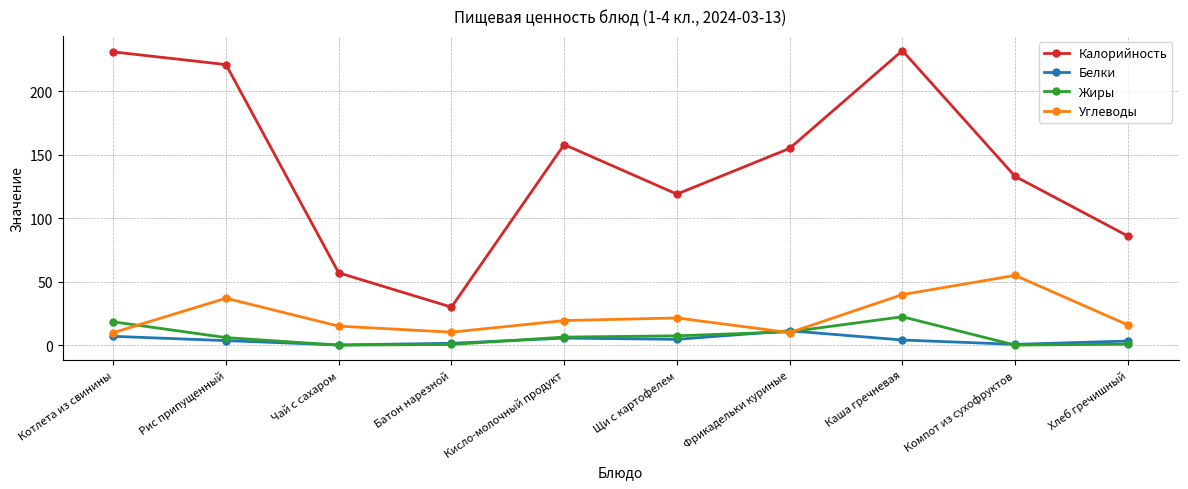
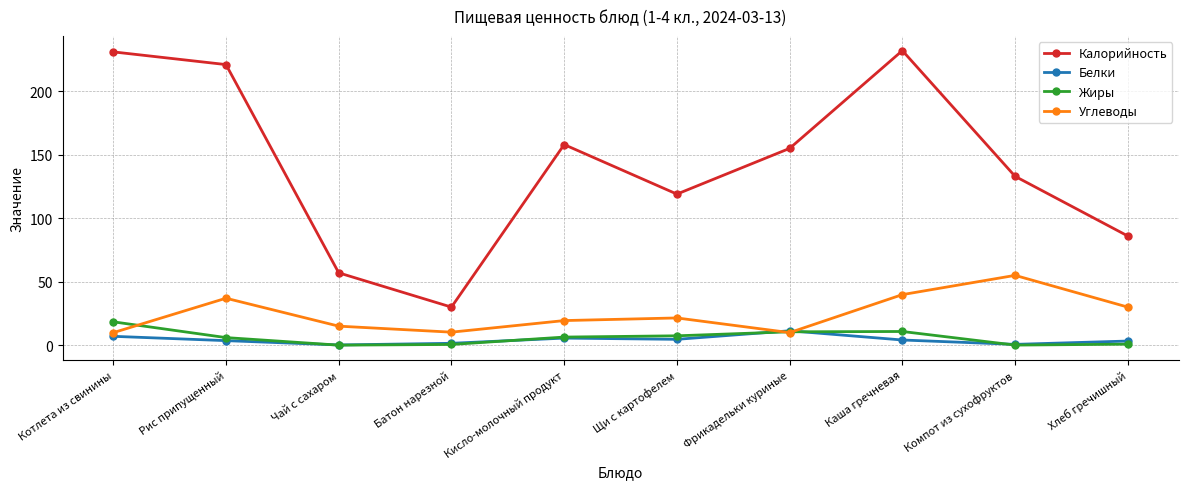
Жиры, Каша гречневая: 22 -> 11
Углеводы, Хлеб гречишный: 16 -> 30
